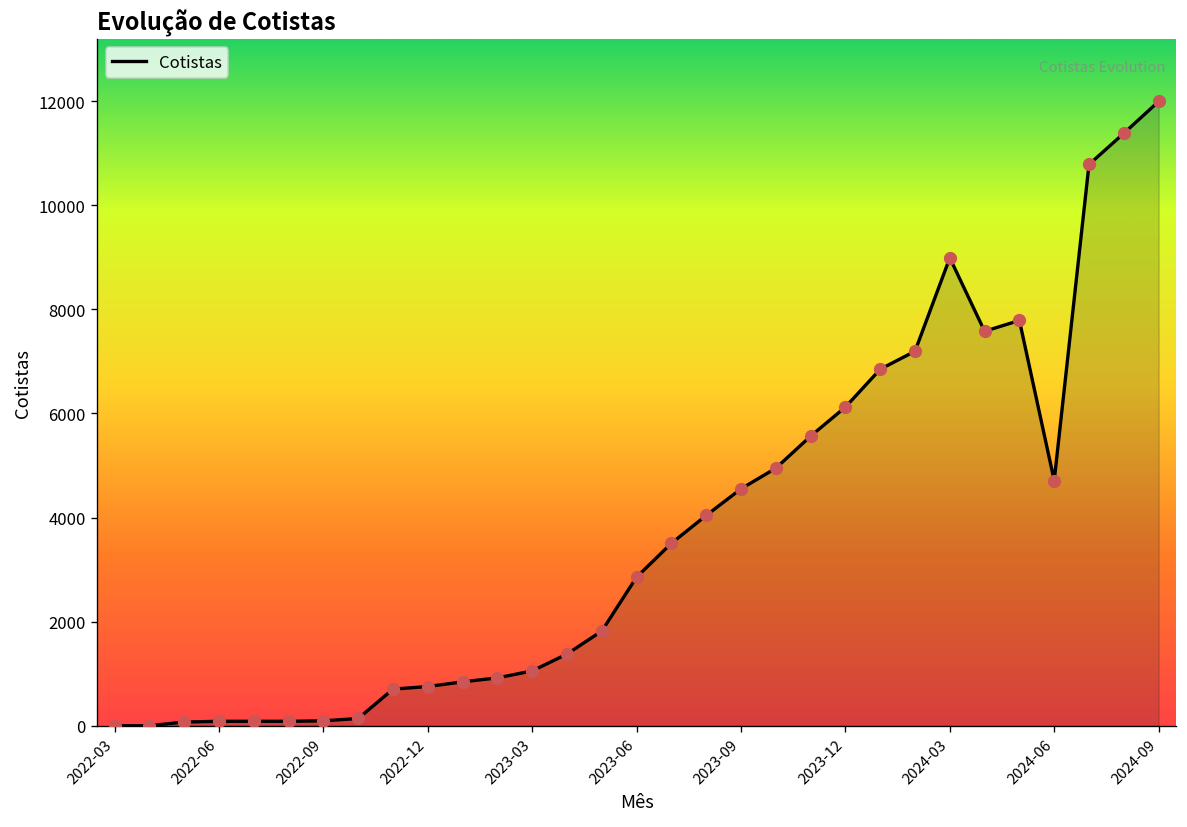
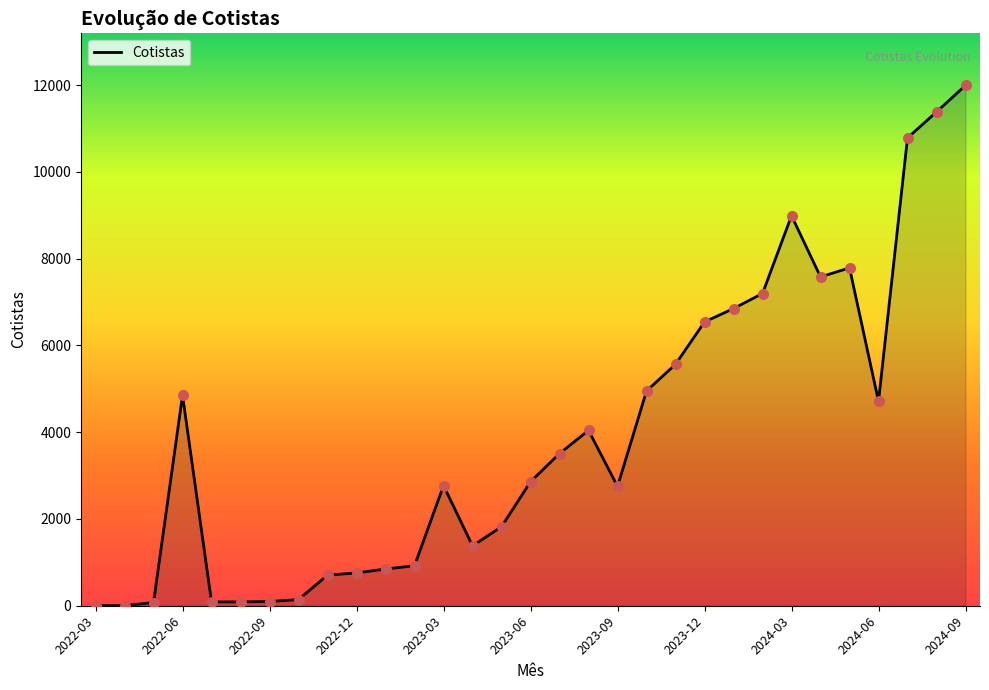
2022-06: 100 -> 4900
2023-03: 1100 -> 2800
2023-09: 4600 -> 2800
2023-12: 6100 -> 6500
